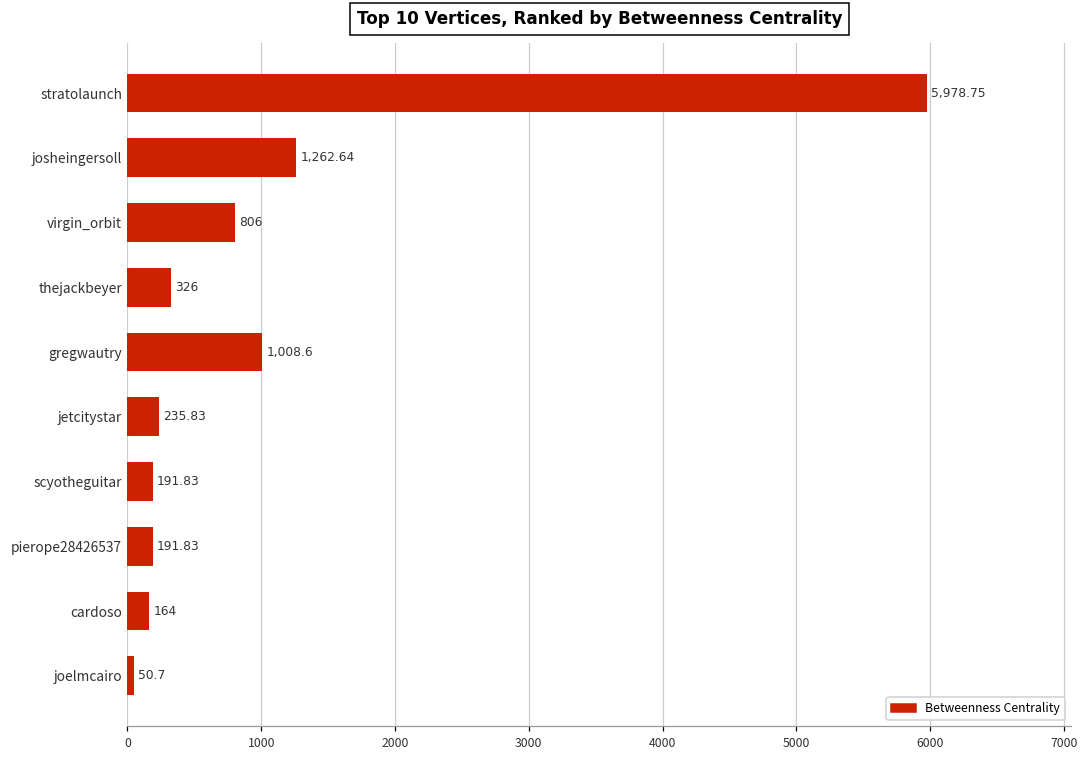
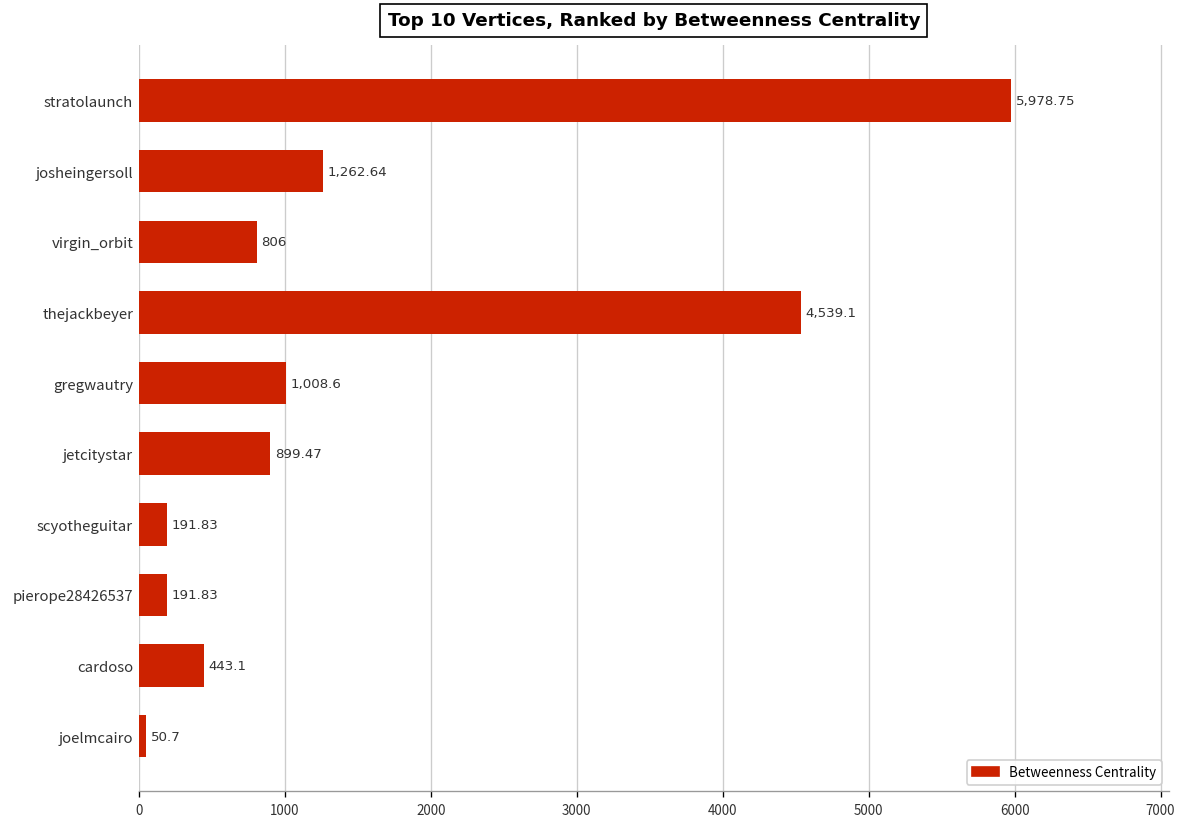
thejackbeyer: 326 -> 4,539.1
jetcitystar: 235.83 -> 899.47
cardoso: 164 -> 443.1
